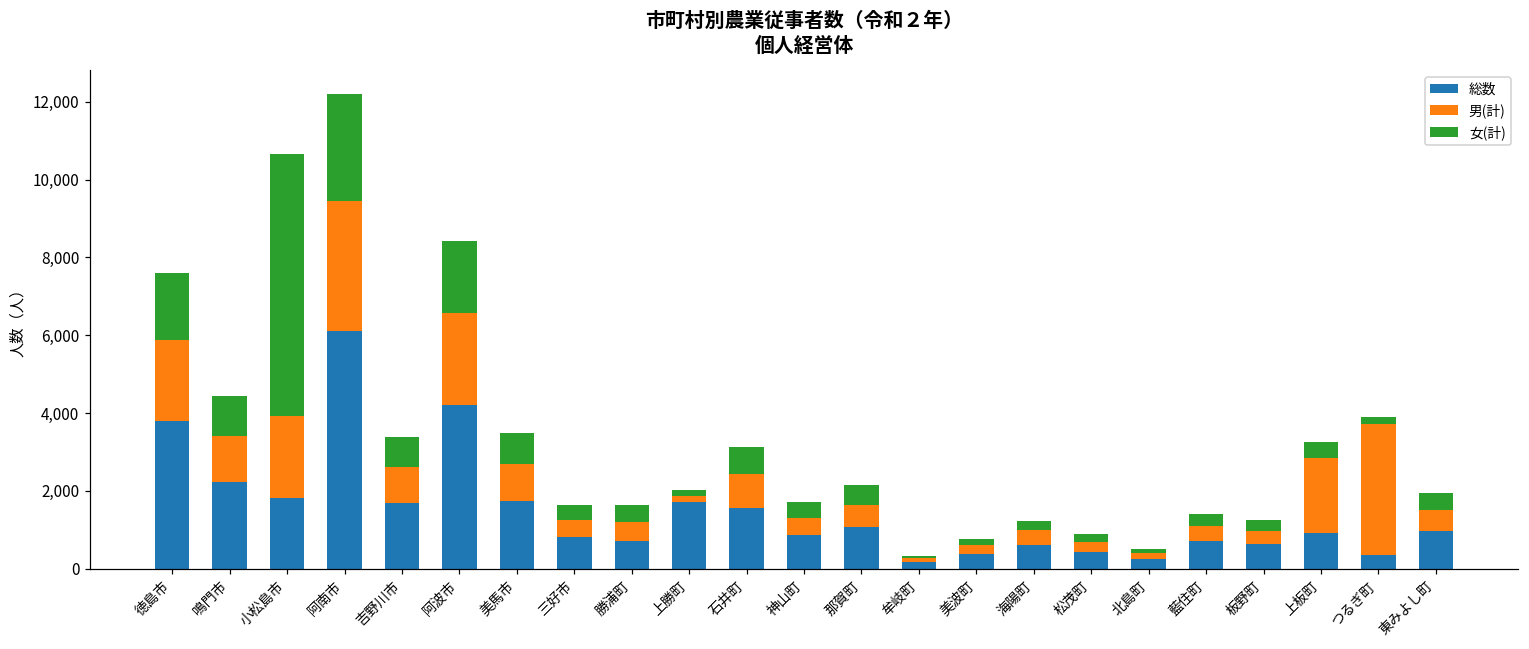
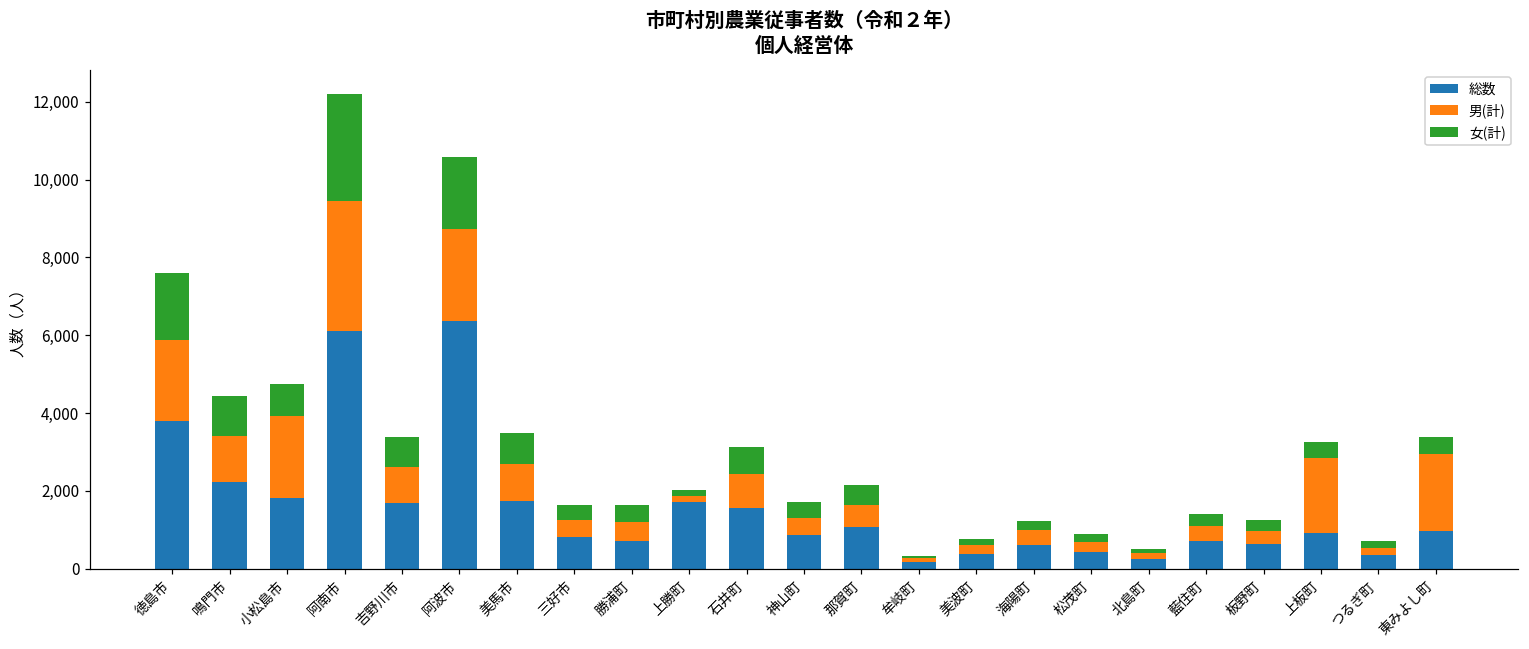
女(計), 小松島市: 6,700 -> 800
総数, 阿波市: 4,200 -> 6,400
男(計), つるぎ町: 3,400 -> 200
男(計), 東みよし町: 500 -> 2,000
